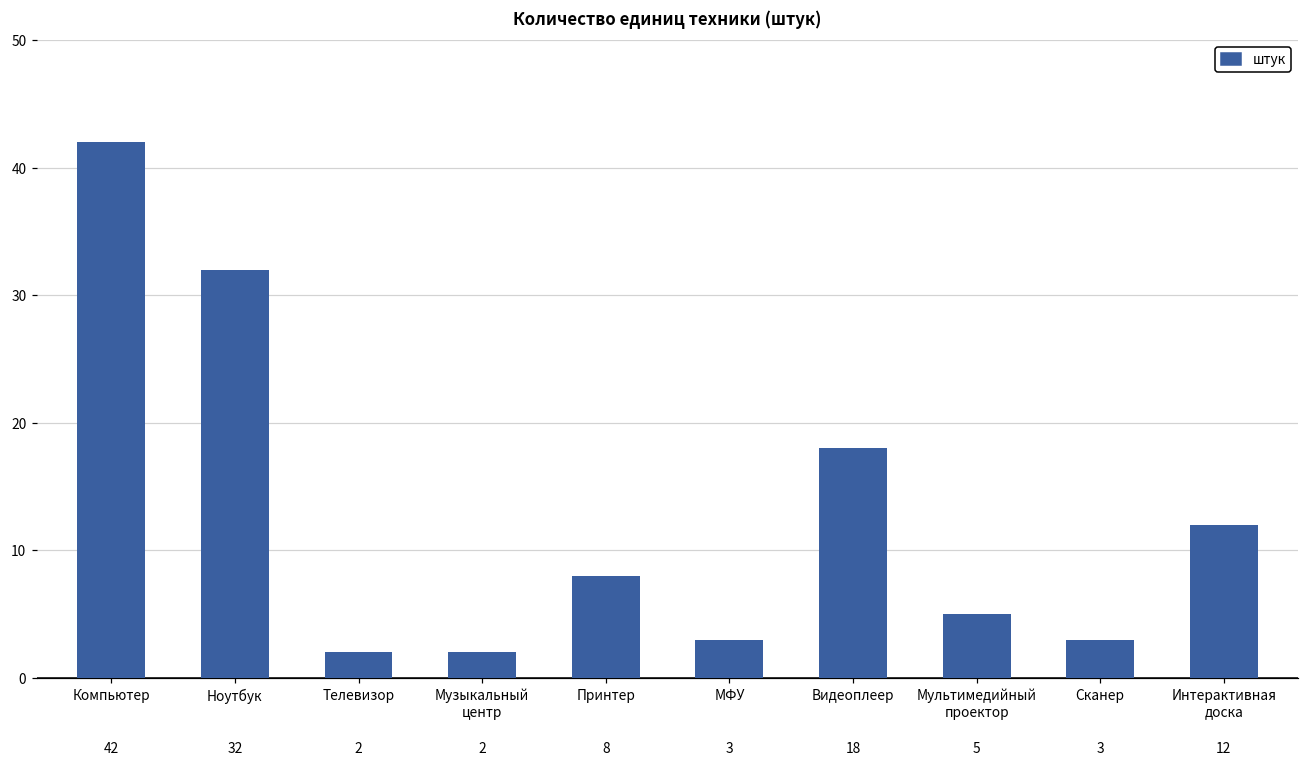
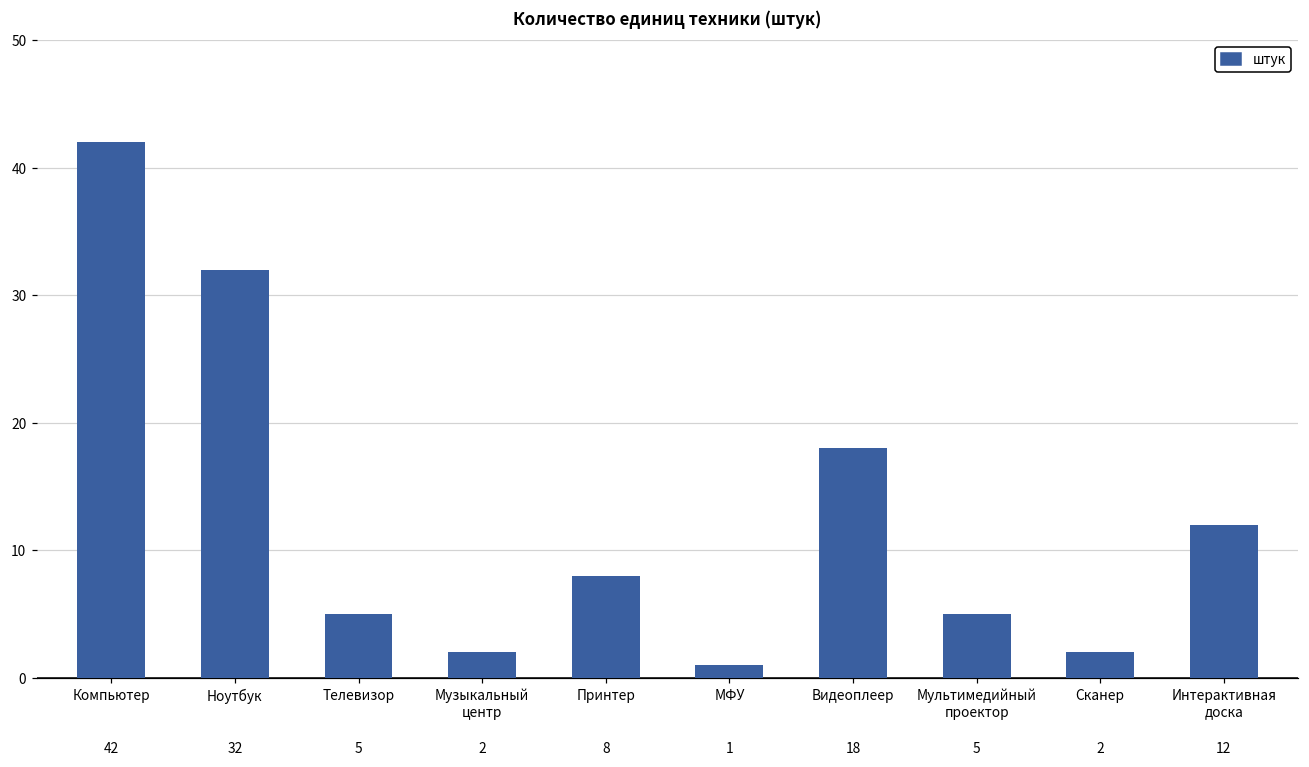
Телевизор: 2 -> 5
МФУ: 3 -> 1
Сканер: 3 -> 2
